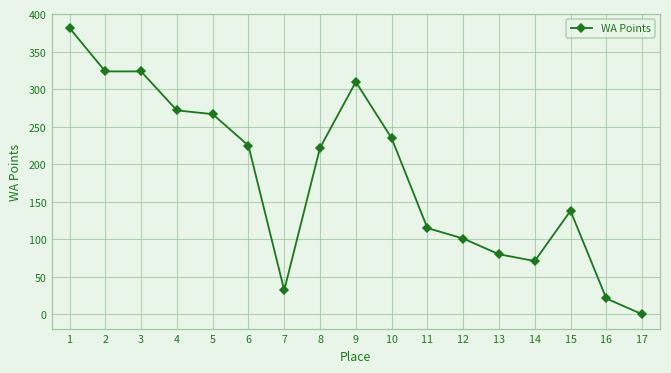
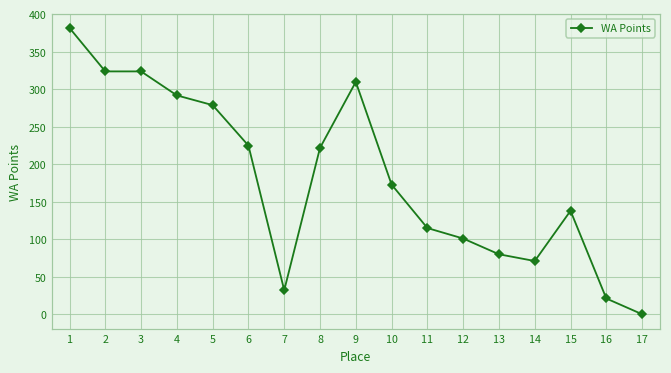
4: 270 -> 290
5: 270 -> 280
10: 240 -> 170
